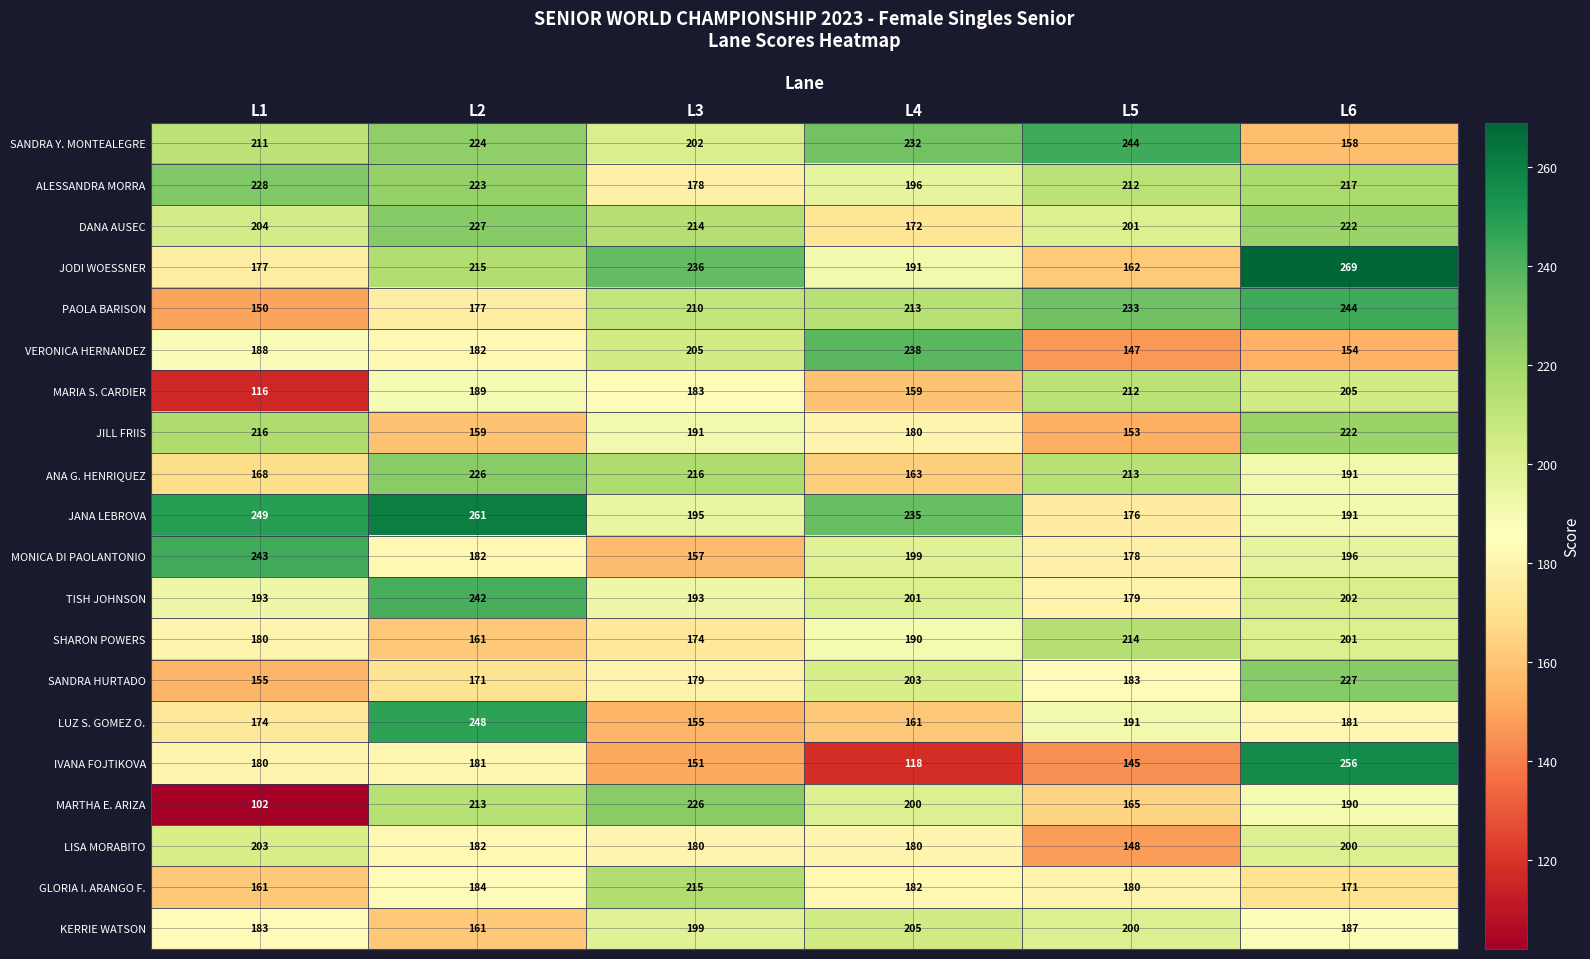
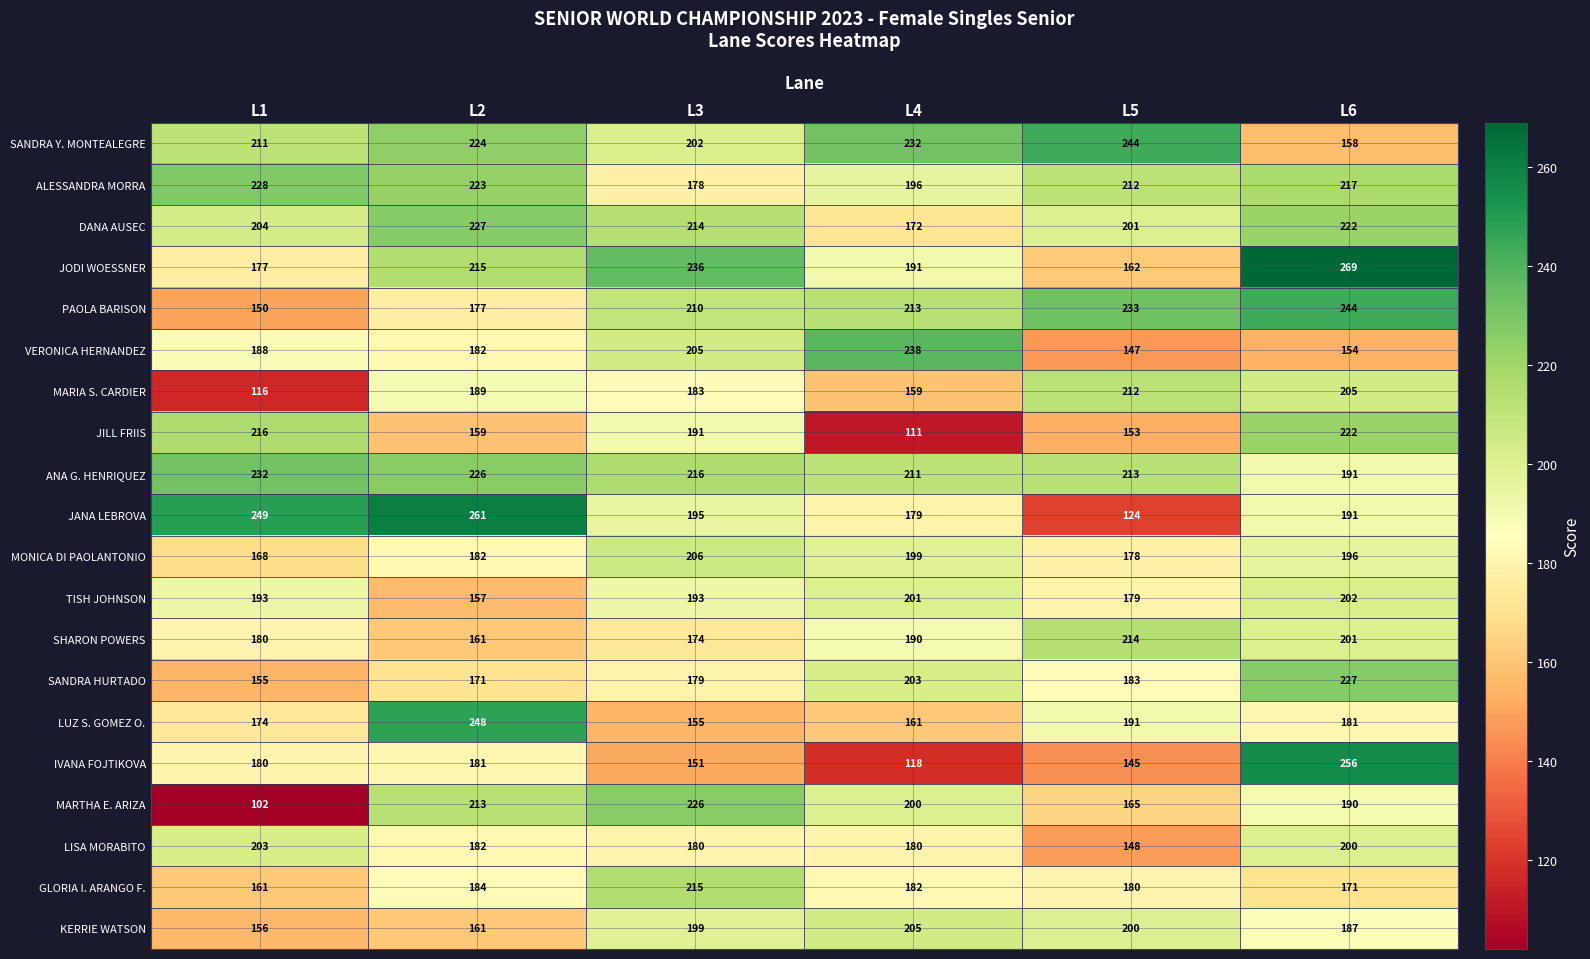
JILL FRIIS, L4: 180 -> 111
ANA G. HENRIQUEZ, L1: 168 -> 232
ANA G. HENRIQUEZ, L4: 163 -> 211
JANA LEBROVA, L4: 235 -> 179
JANA LEBROVA, L5: 176 -> 124
MONICA DI PAOLANTONIO, L1: 243 -> 168
MONICA DI PAOLANTONIO, L3: 157 -> 206
TISH JOHNSON, L2: 242 -> 157
KERRIE WATSON, L1: 183 -> 156
